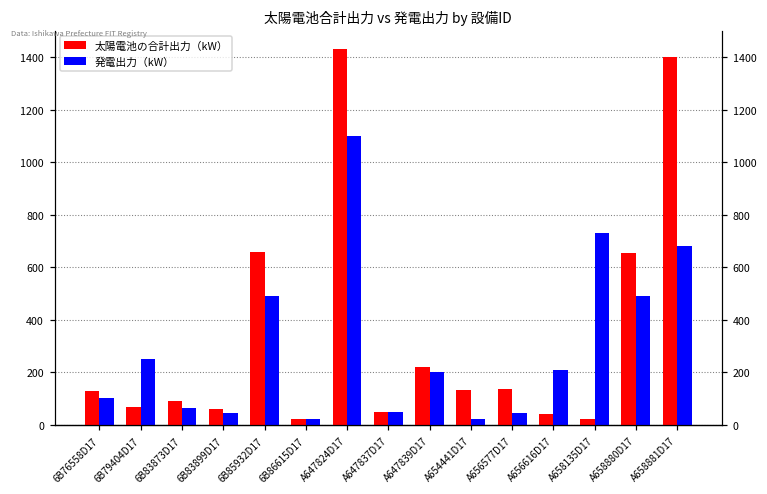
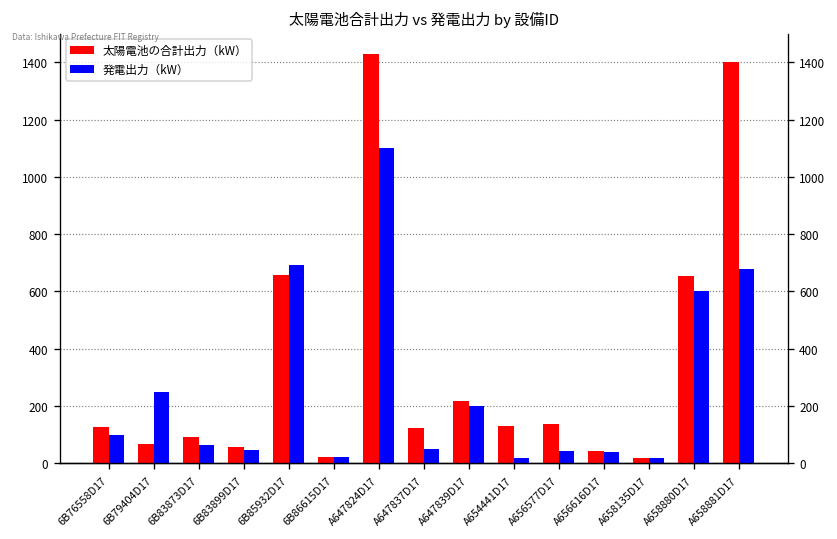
発電出力（kW）, 6B85932D17: 490 -> 690
太陽電池の合計出力（kW）, A647837D17: 50 -> 120
発電出力（kW）, A656616D17: 210 -> 40
発電出力（kW）, A658135D17: 730 -> 20
発電出力（kW）, A658880D17: 490 -> 600
